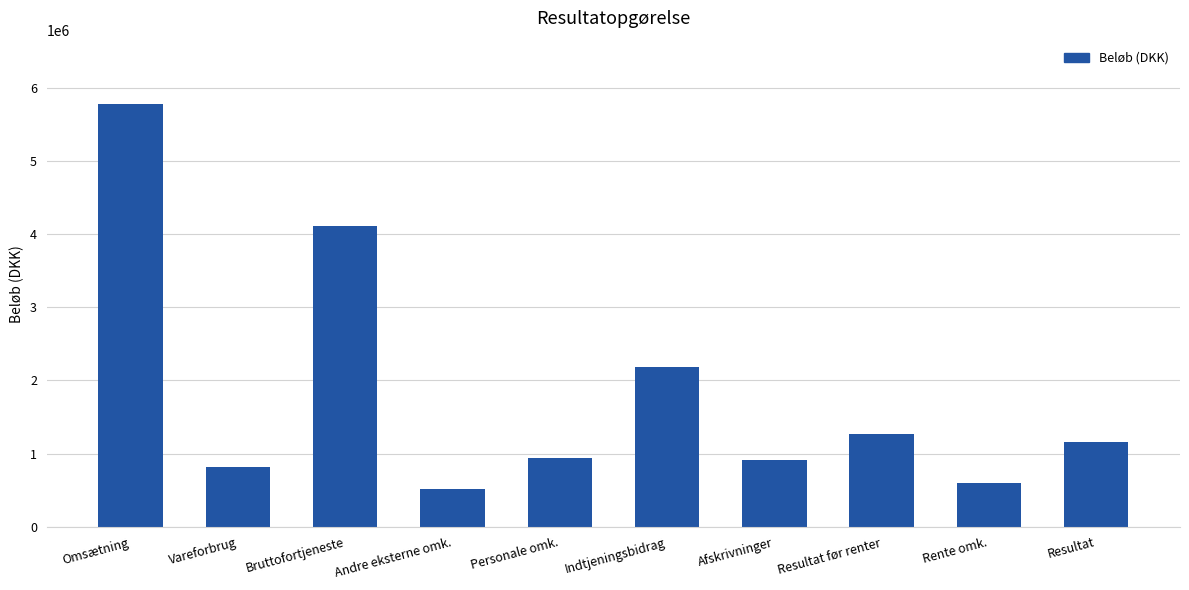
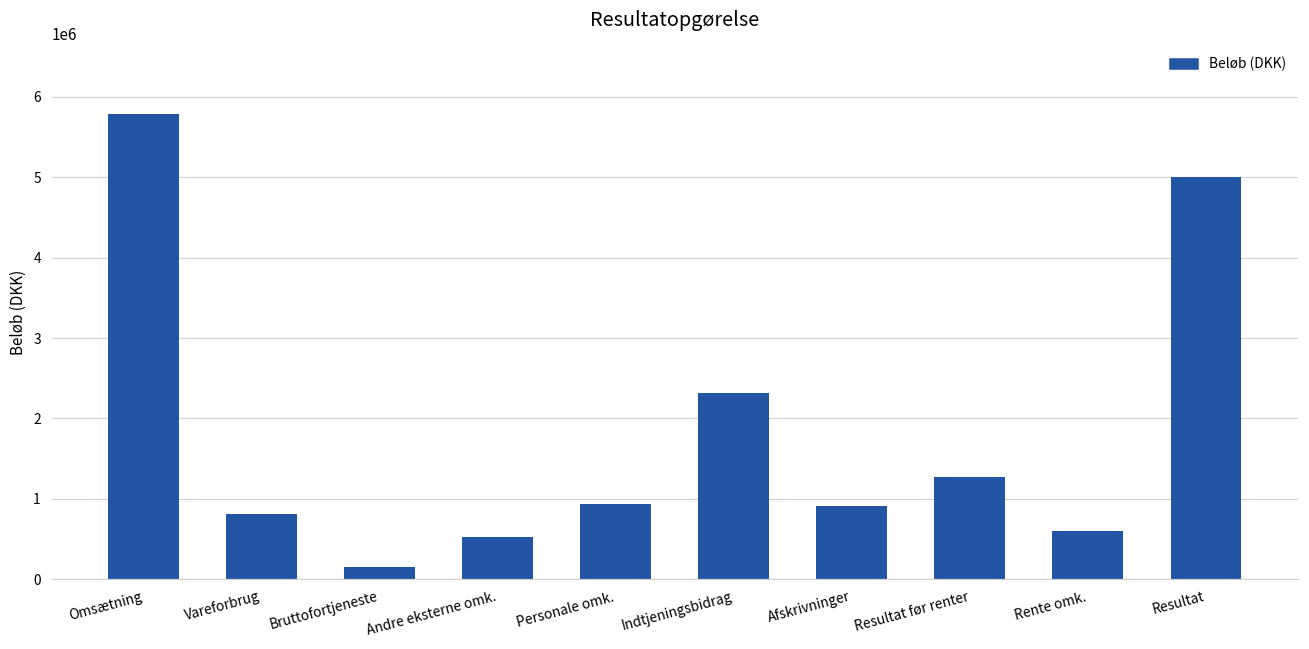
Bruttofortjeneste: 4100000 -> 200000
Indtjeningsbidrag: 2200000 -> 2300000
Resultat: 1200000 -> 5000000
